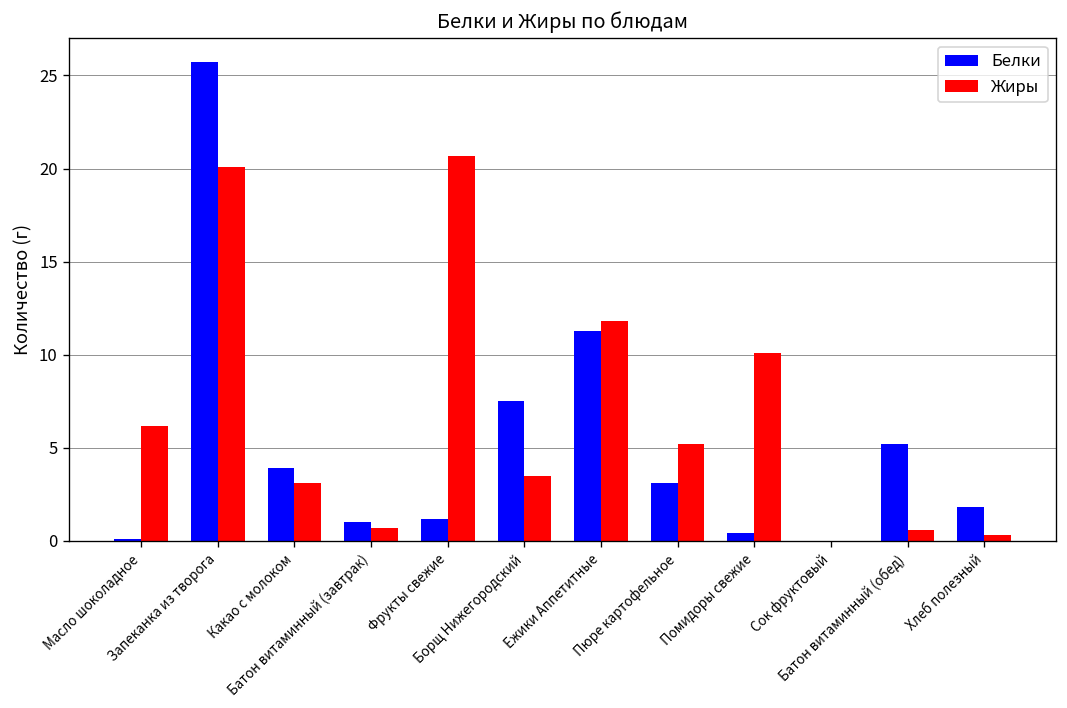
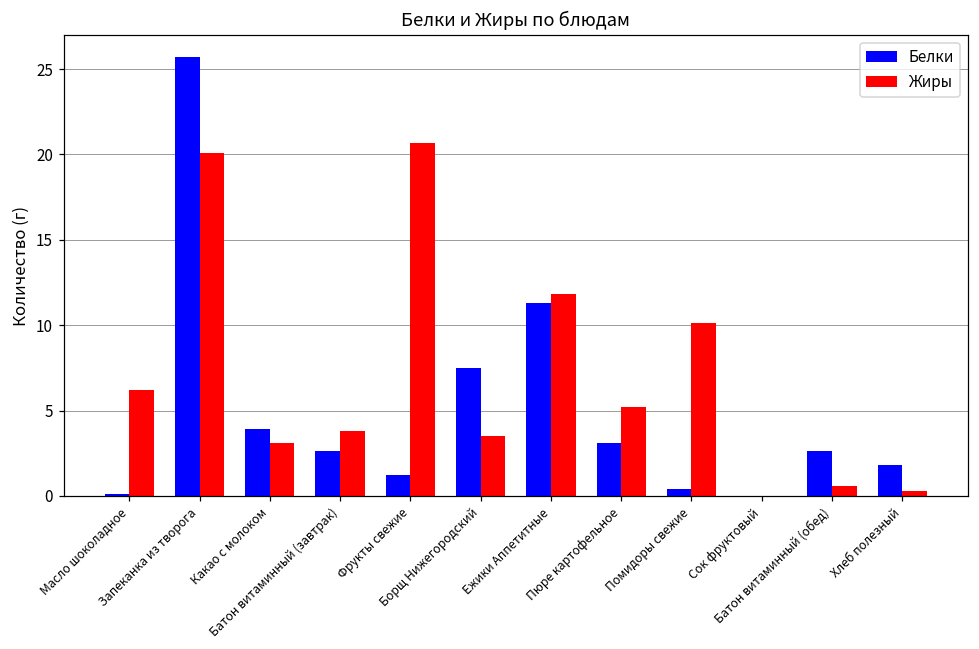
Белки, Батон витаминный (завтрак): 1.0 -> 2.6
Жиры, Батон витаминный (завтрак): 0.7 -> 3.8
Белки, Батон витаминный (обед): 5.2 -> 2.6
